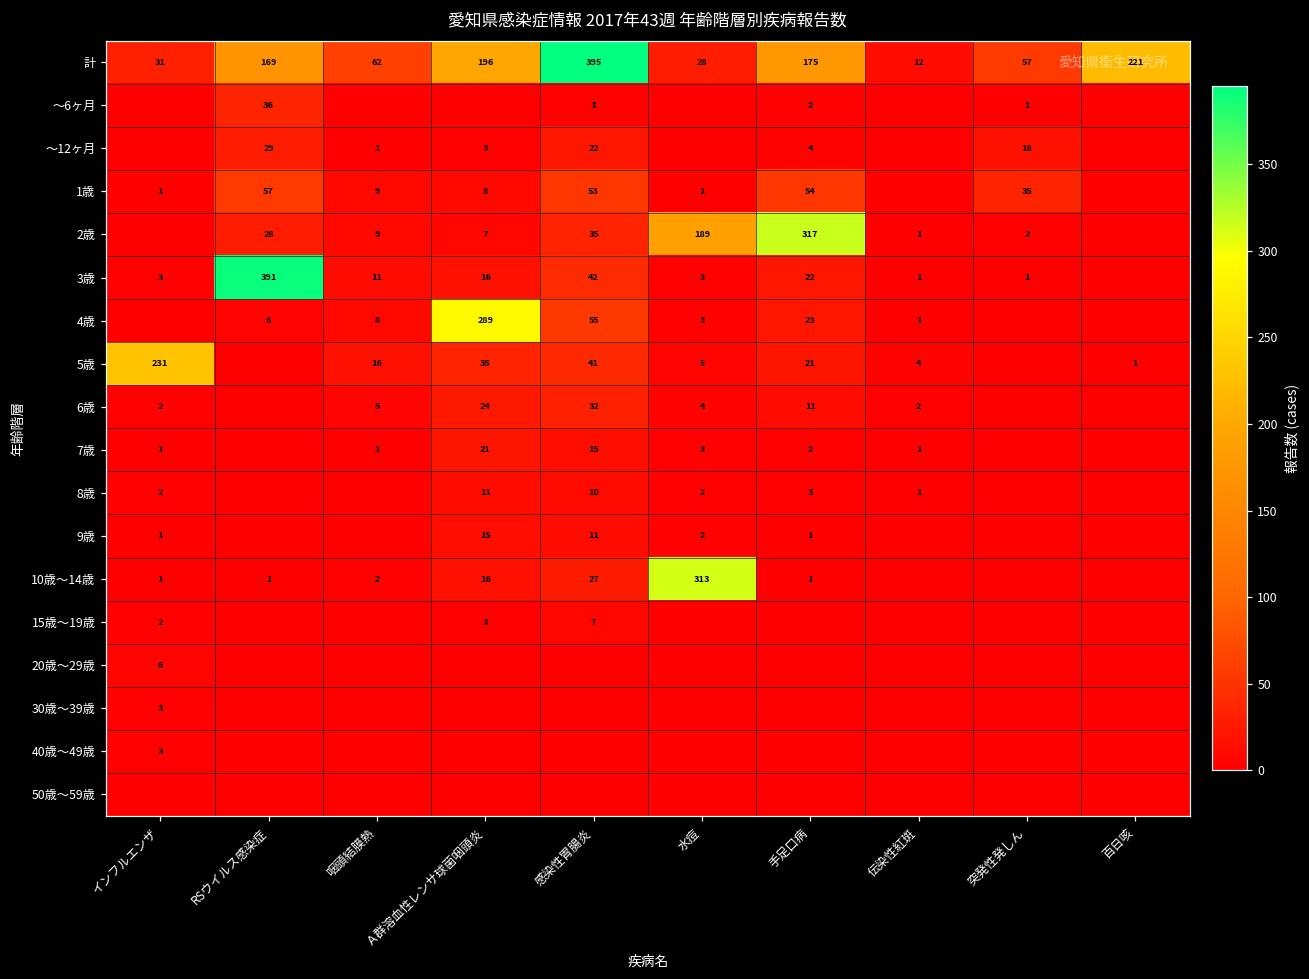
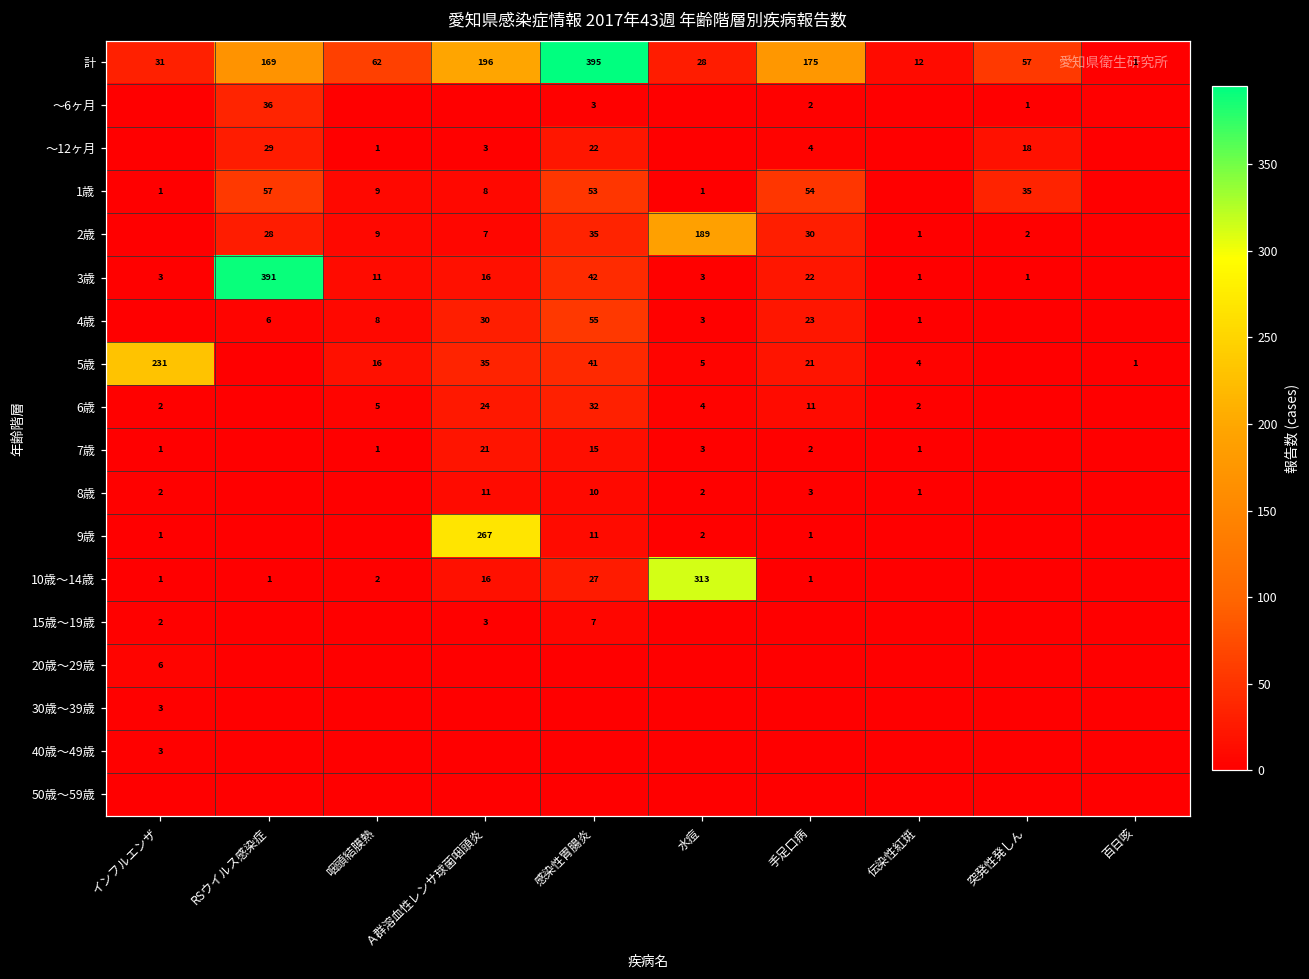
計, 百日咳: 221 -> 1
2歳, 手足口病: 317 -> 30
4歳, Ａ群溶血性レンサ球菌咽頭炎: 289 -> 30
9歳, Ａ群溶血性レンサ球菌咽頭炎: 15 -> 267
